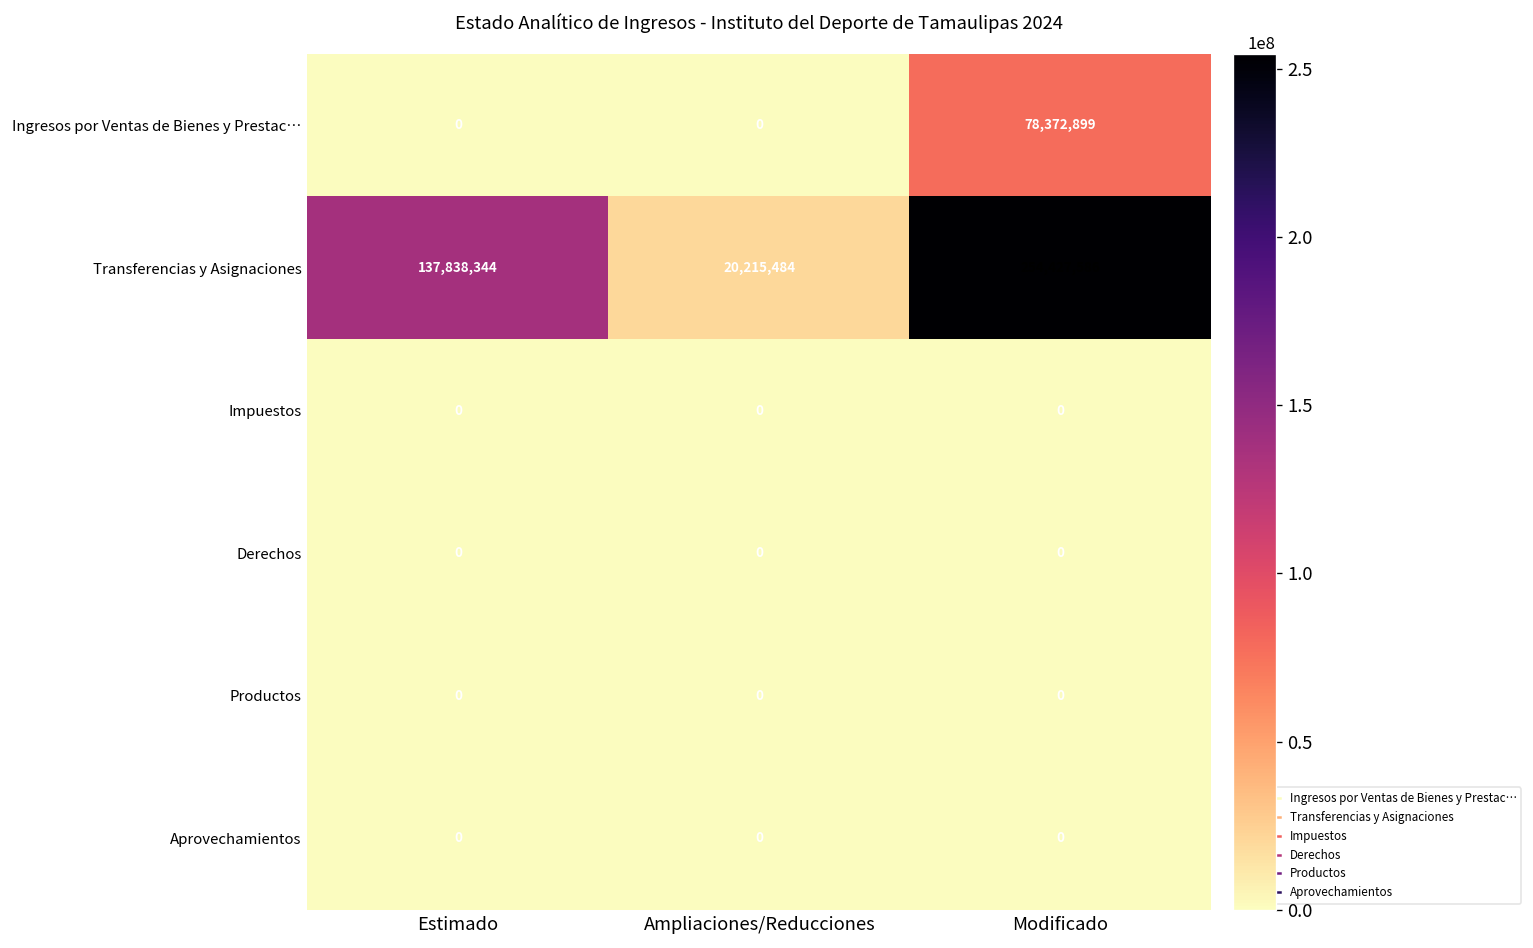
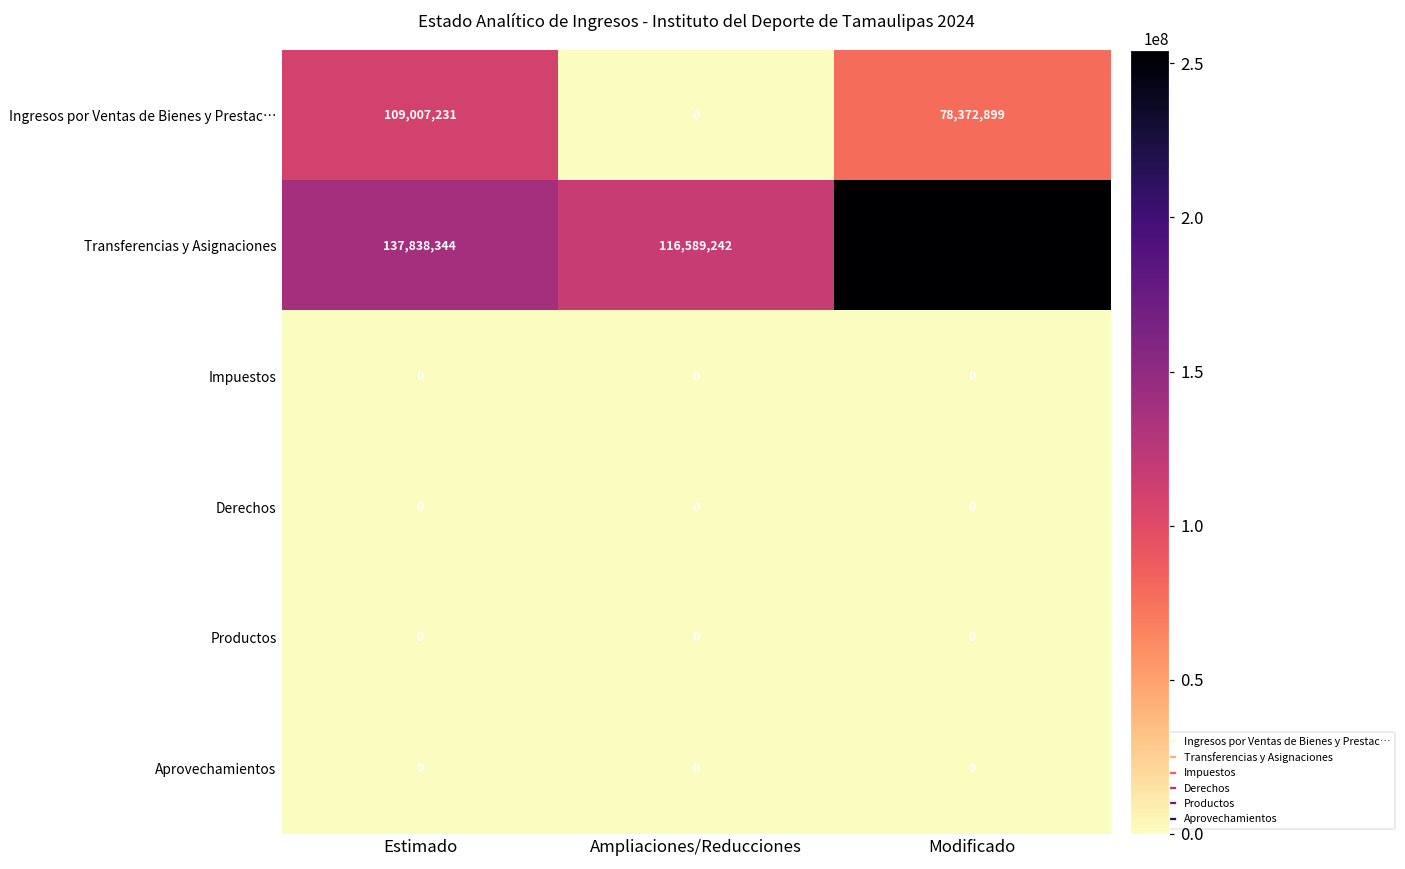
Ingresos por Ventas de Bienes y Prestac…, Estimado: 0 -> 109,007,231
Transferencias y Asignaciones, Ampliaciones/Reducciones: 20,215,484 -> 116,589,242
